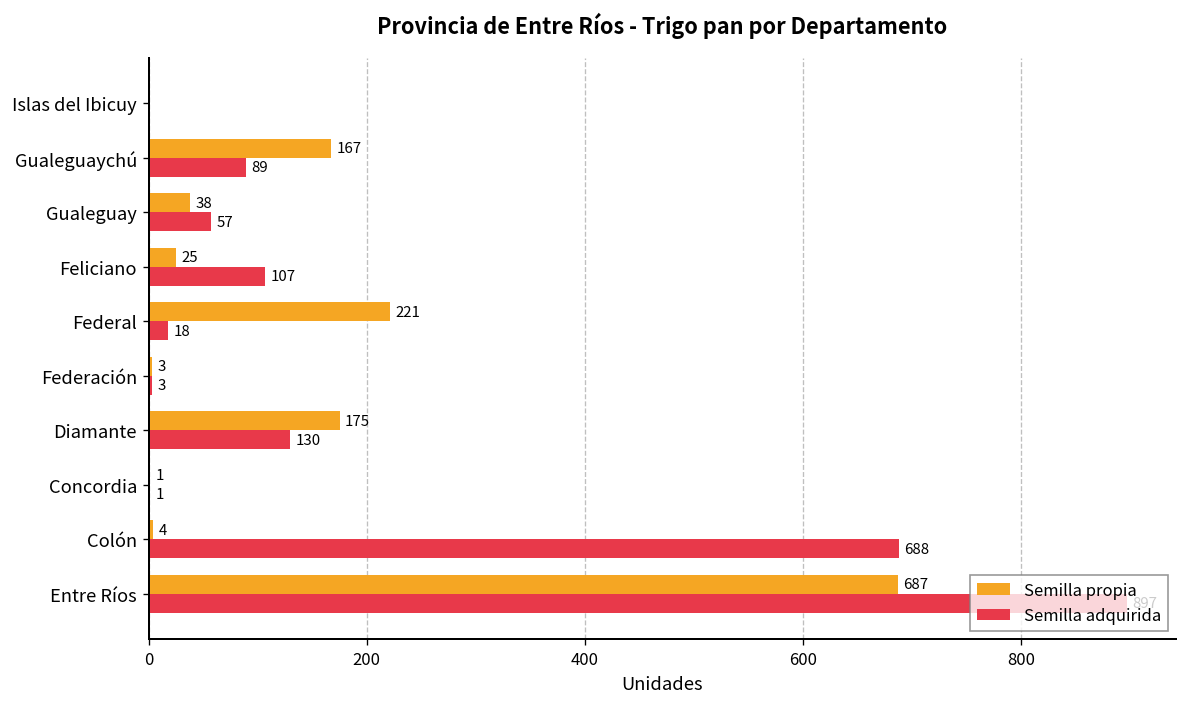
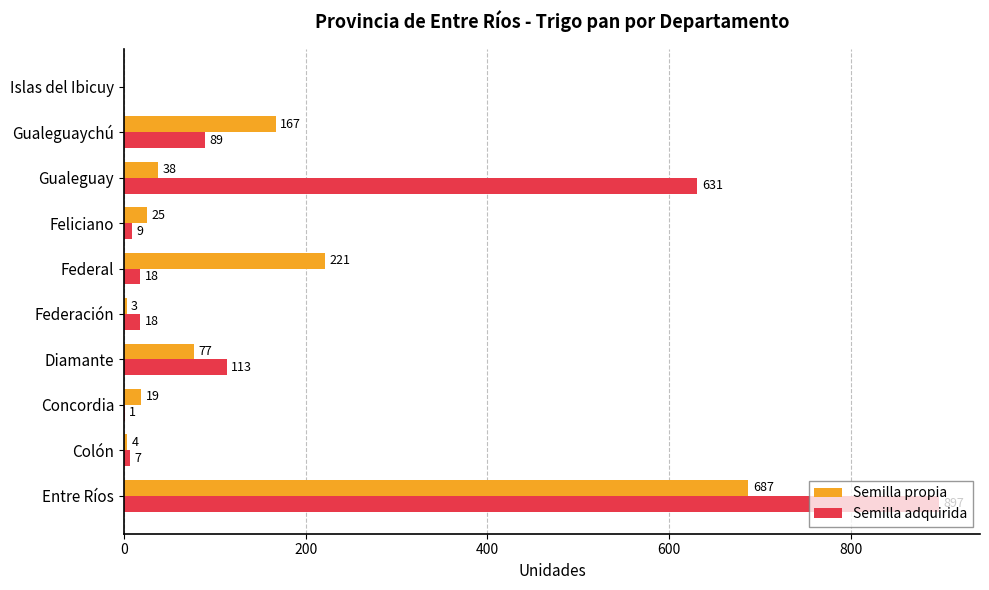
Semilla adquirida, Gualeguay: 57 -> 631
Semilla adquirida, Feliciano: 107 -> 9
Semilla adquirida, Federación: 3 -> 18
Semilla propia, Diamante: 175 -> 77
Semilla adquirida, Diamante: 130 -> 113
Semilla propia, Concordia: 1 -> 19
Semilla adquirida, Colón: 688 -> 7
